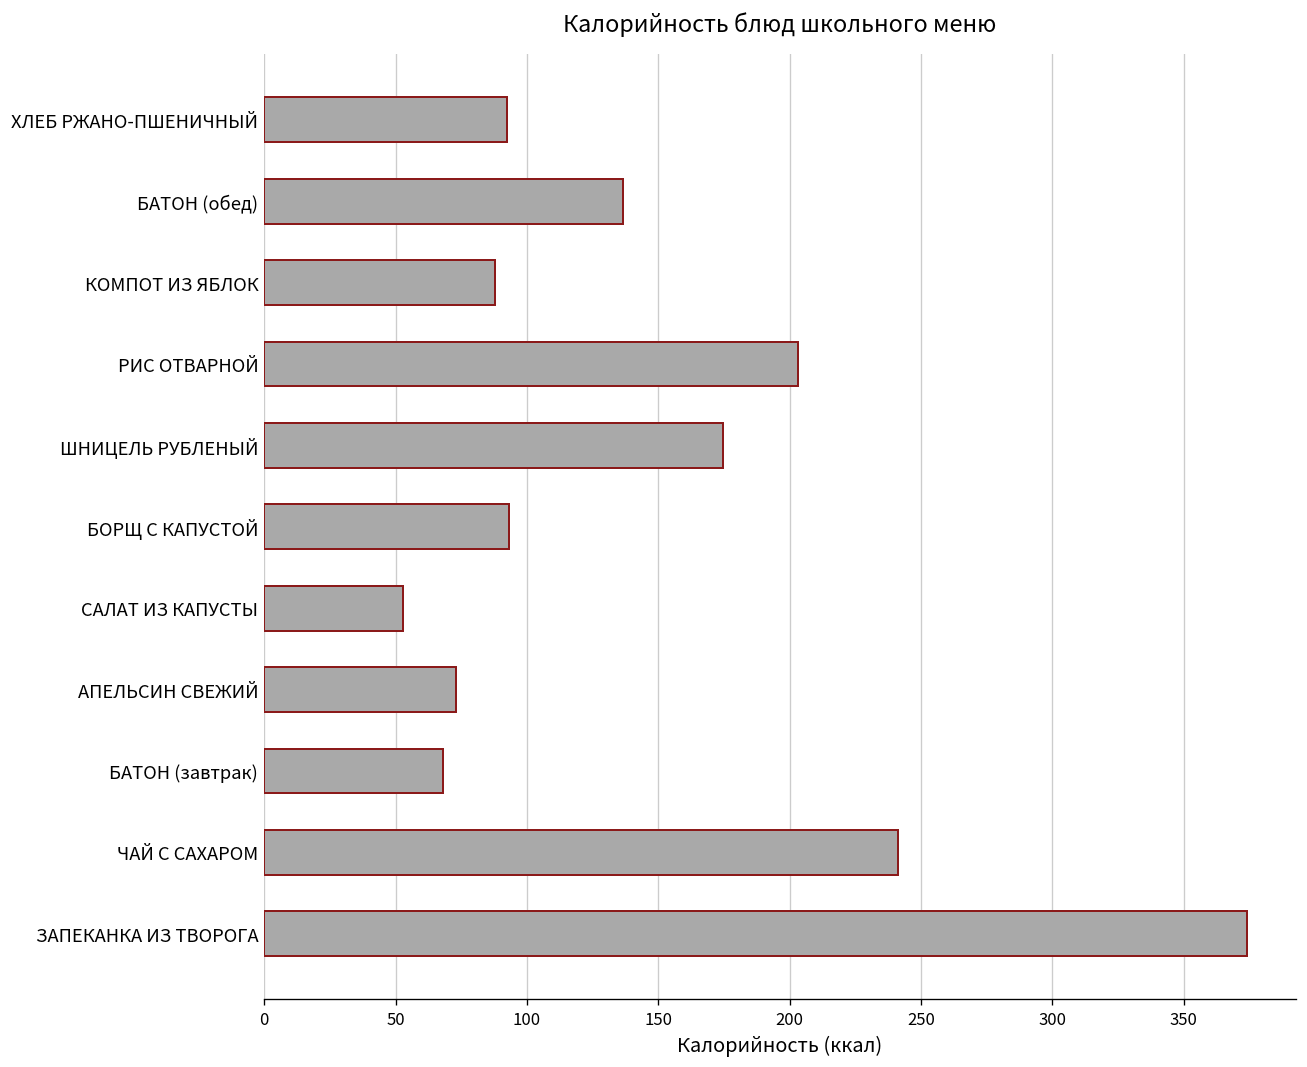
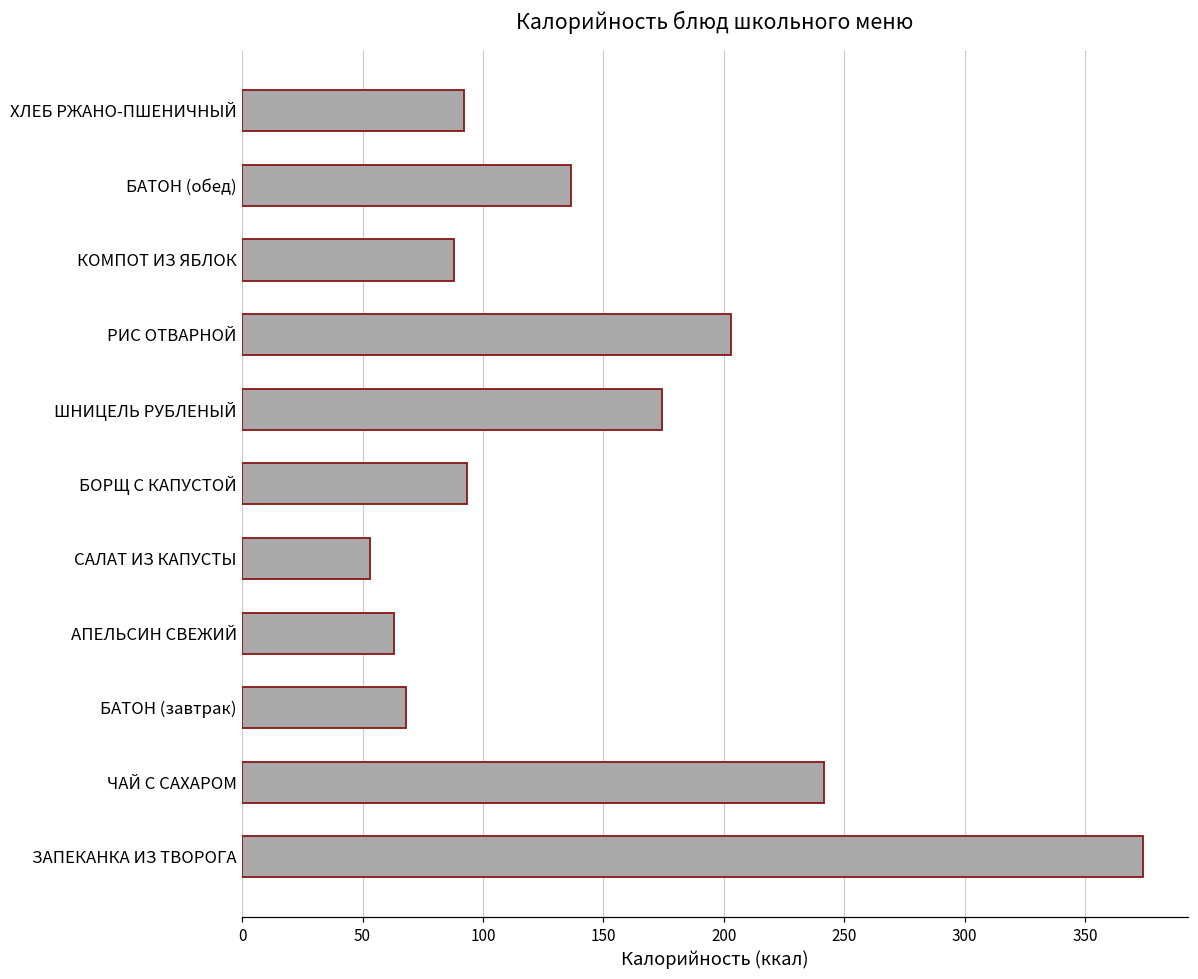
АПЕЛЬСИН СВЕЖИЙ: 73 -> 63
